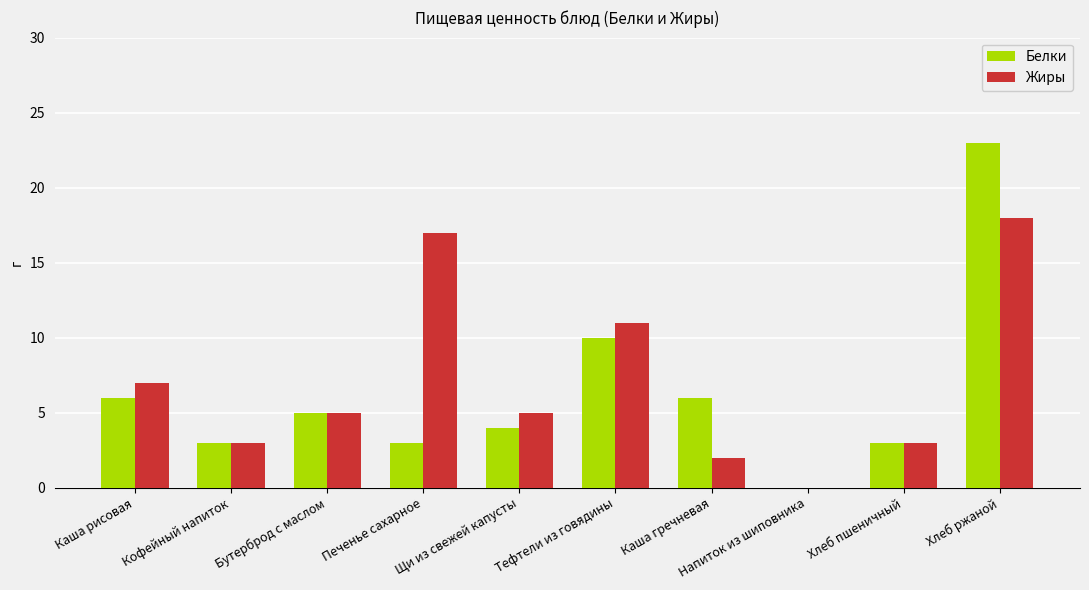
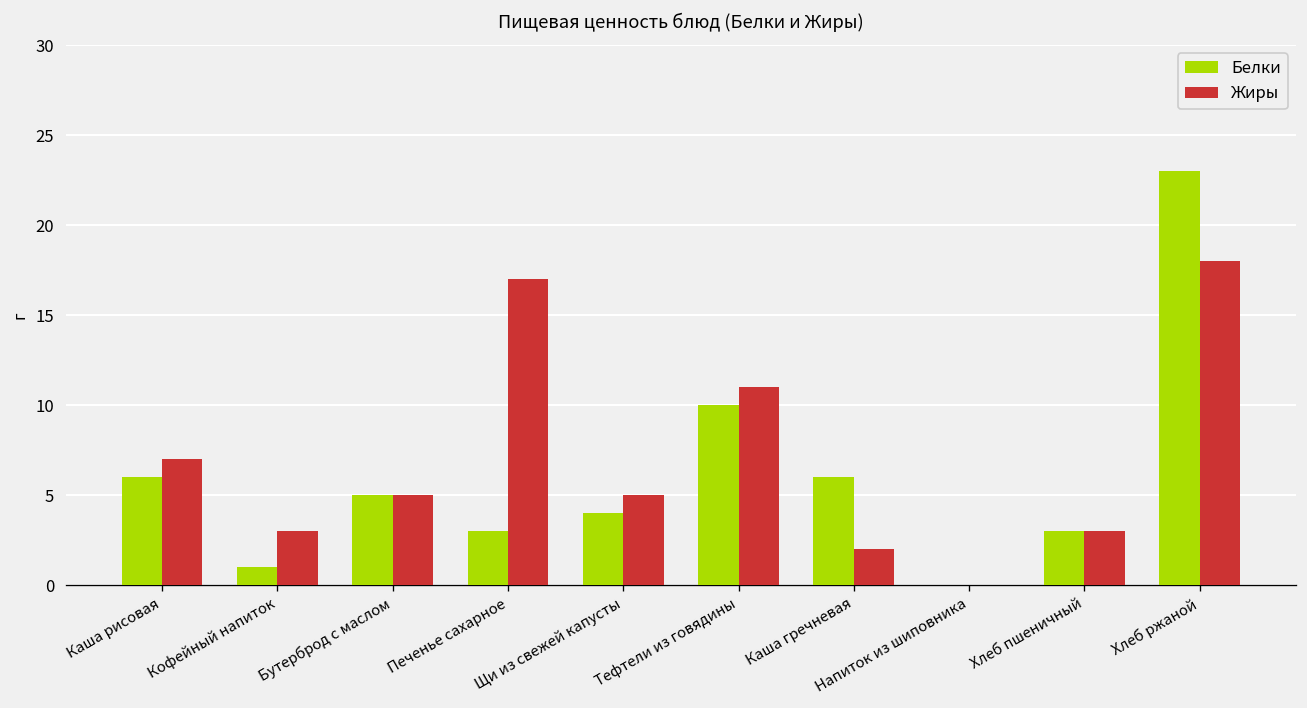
Белки, Кофейный напиток: 3 -> 1
